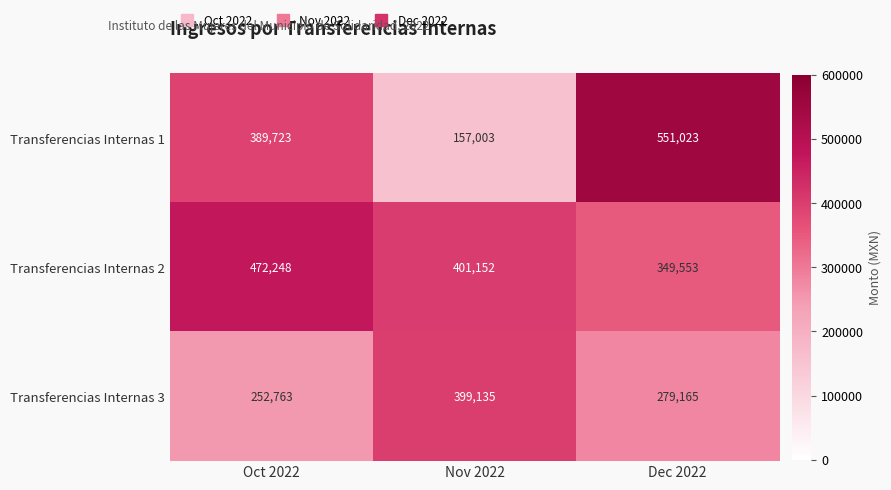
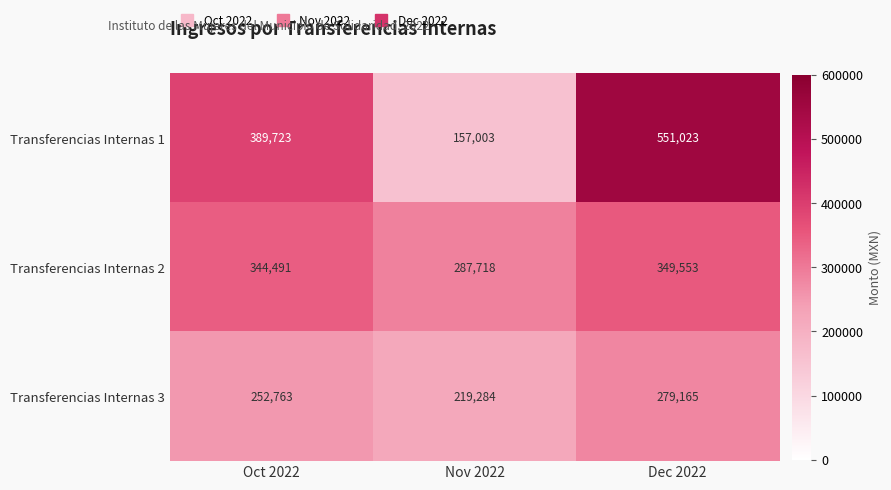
Transferencias Internas 2, Oct 2022: 472,248 -> 344,491
Transferencias Internas 2, Nov 2022: 401,152 -> 287,718
Transferencias Internas 3, Nov 2022: 399,135 -> 219,284
